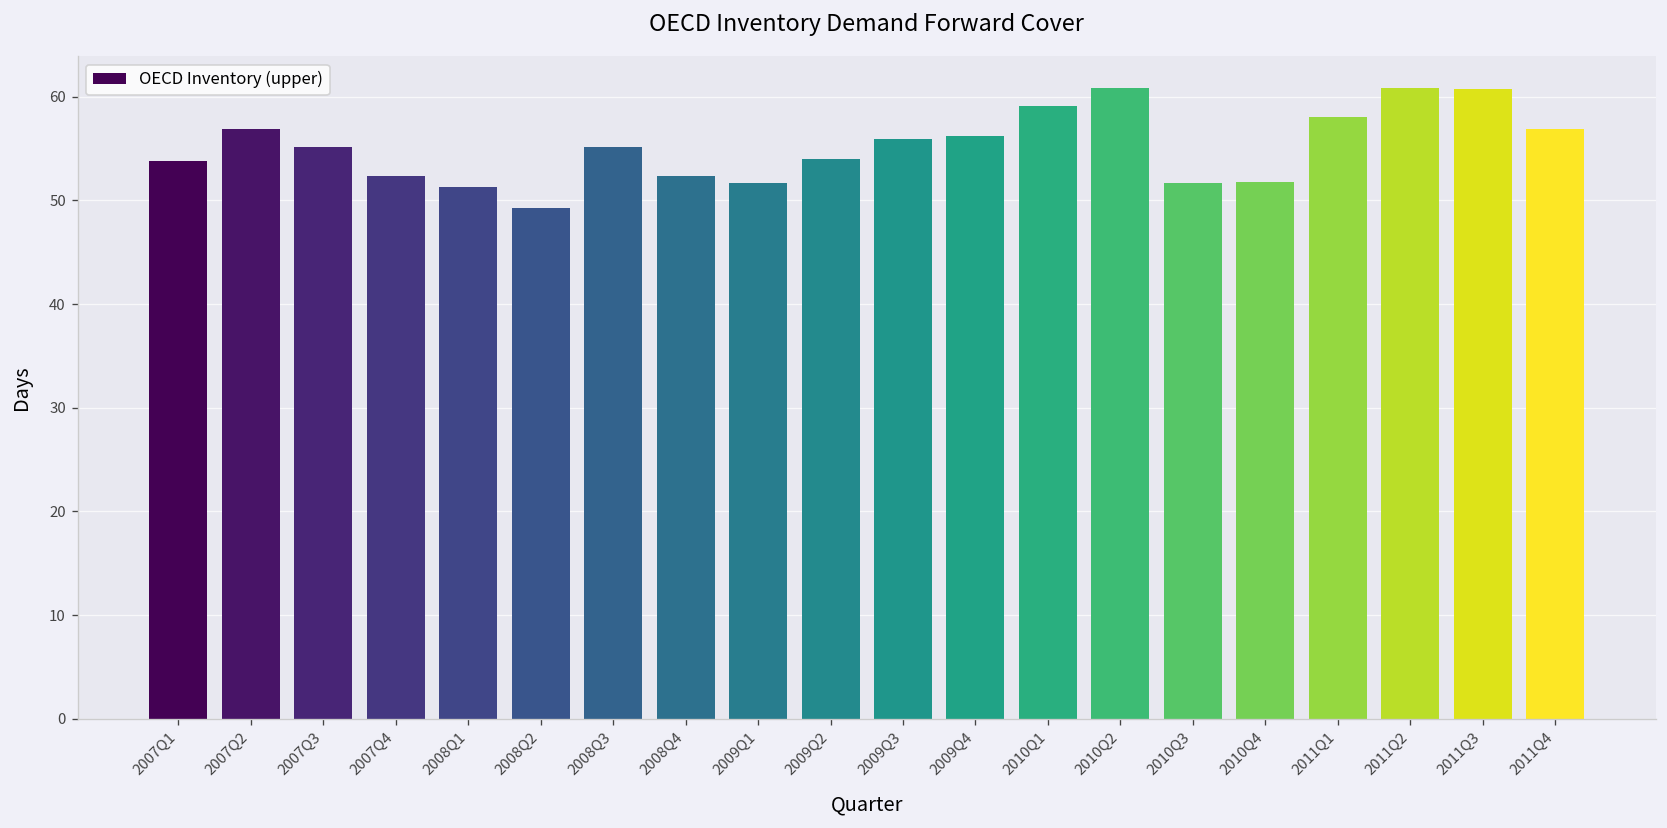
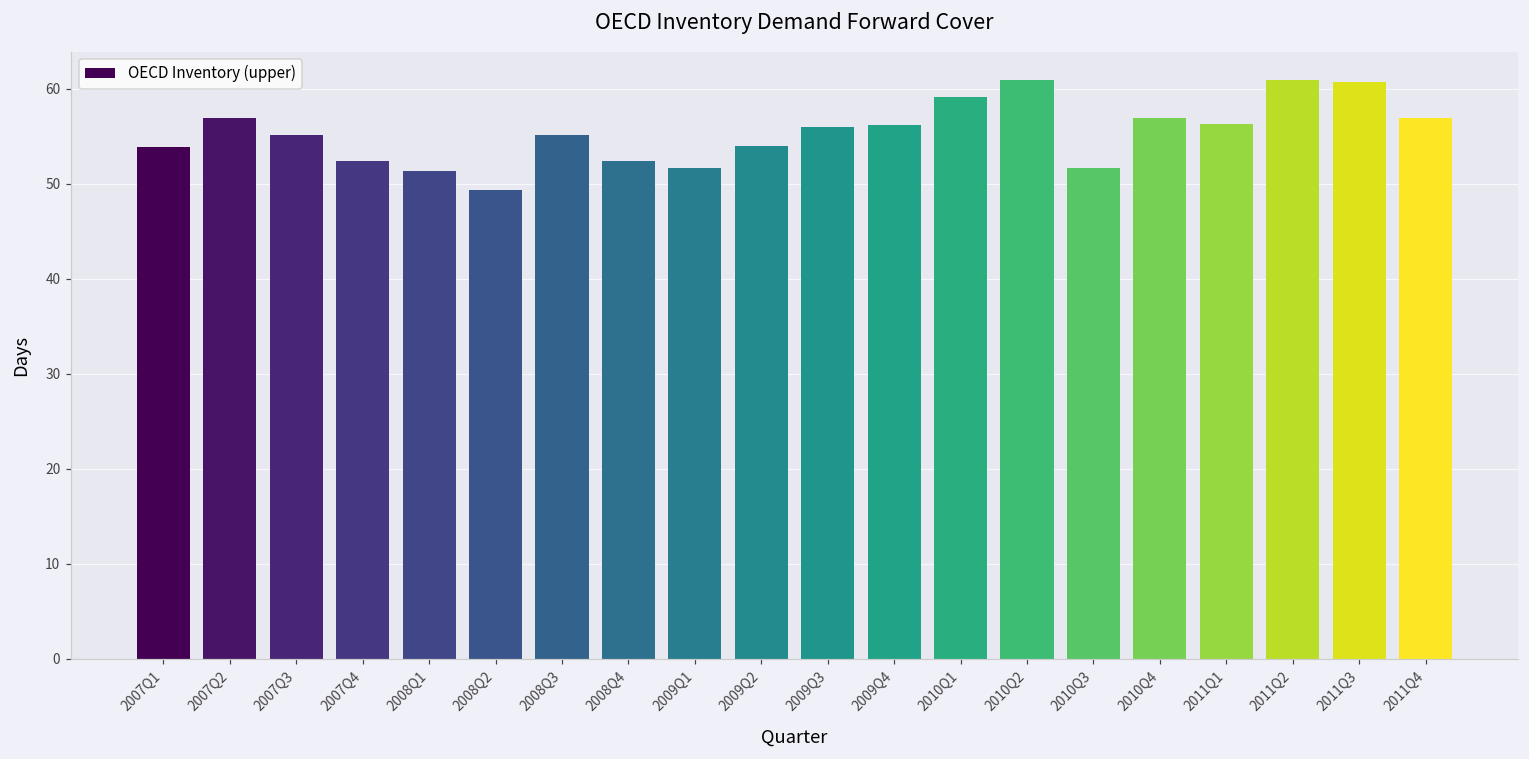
2010Q4: 52 -> 57
2011Q1: 58 -> 56
